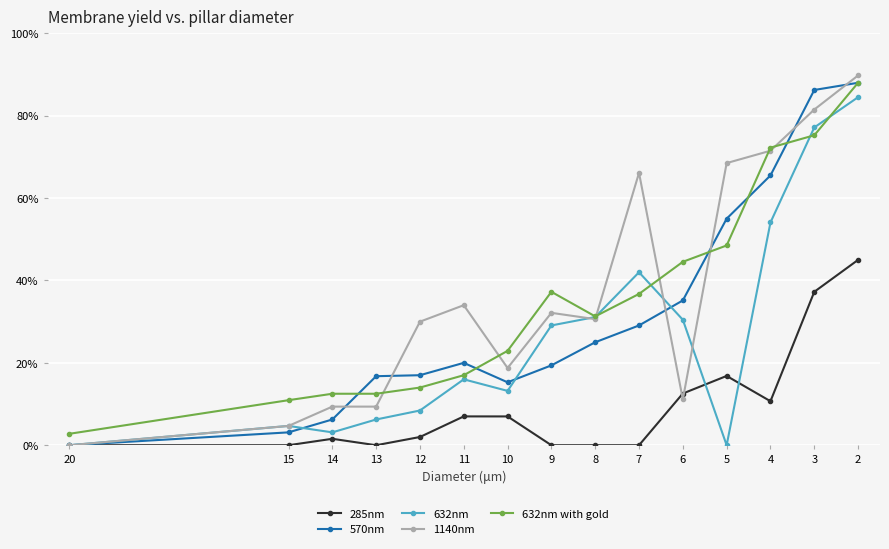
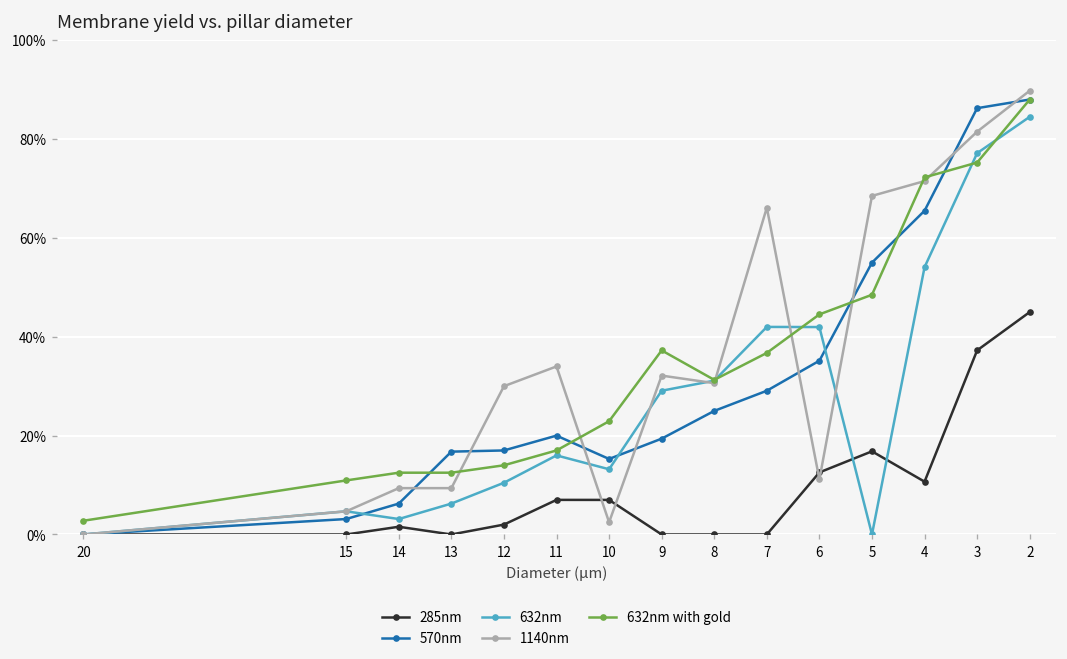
632nm, 12: 8% -> 10%
1140nm, 10: 19% -> 2%
632nm, 6: 30% -> 42%
